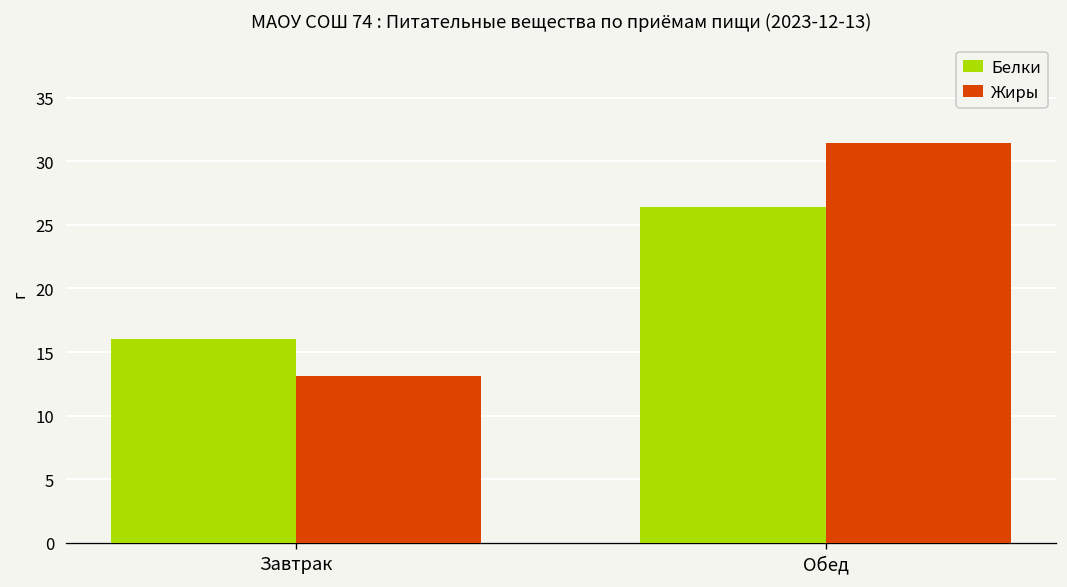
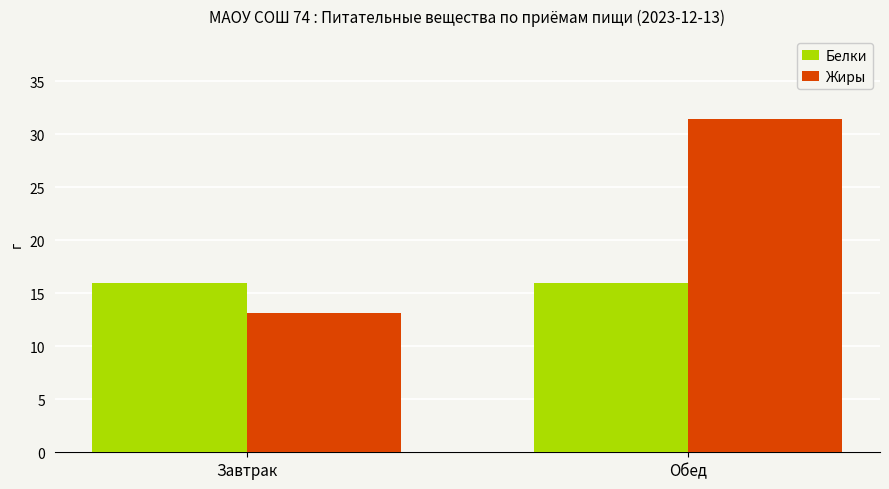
Белки, Обед: 26.4 -> 16.0
